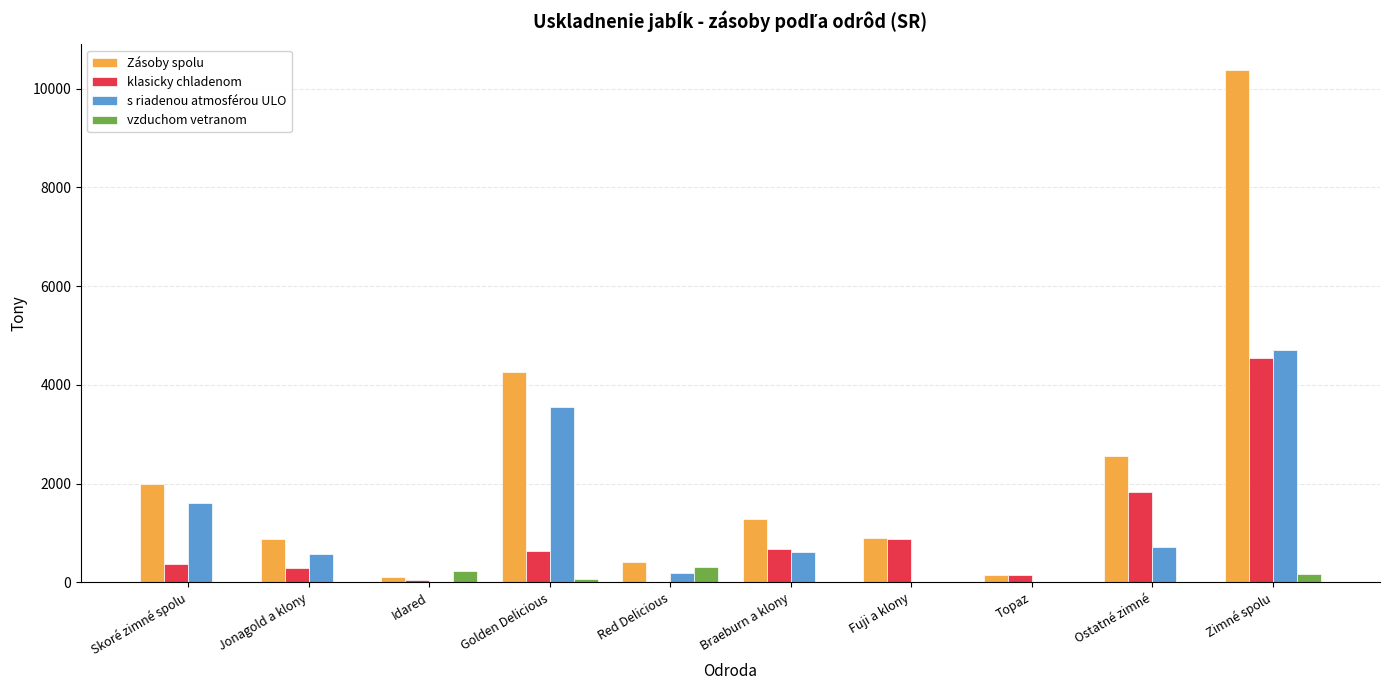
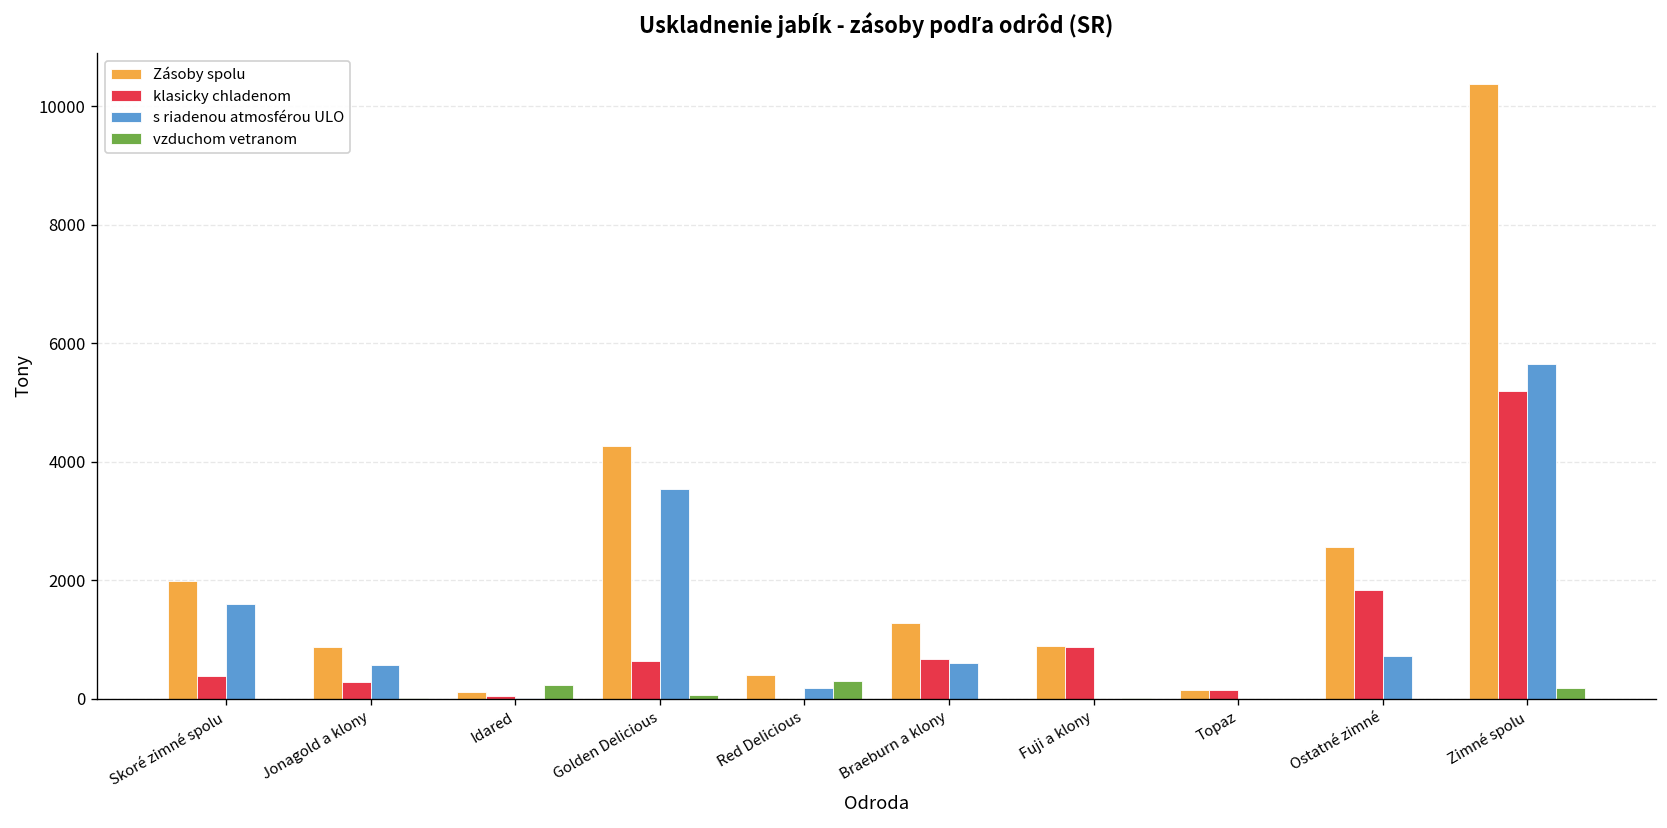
klasicky chladenom, Zimné spolu: 4500 -> 5200
s riadenou atmosférou ULO, Zimné spolu: 4700 -> 5700
